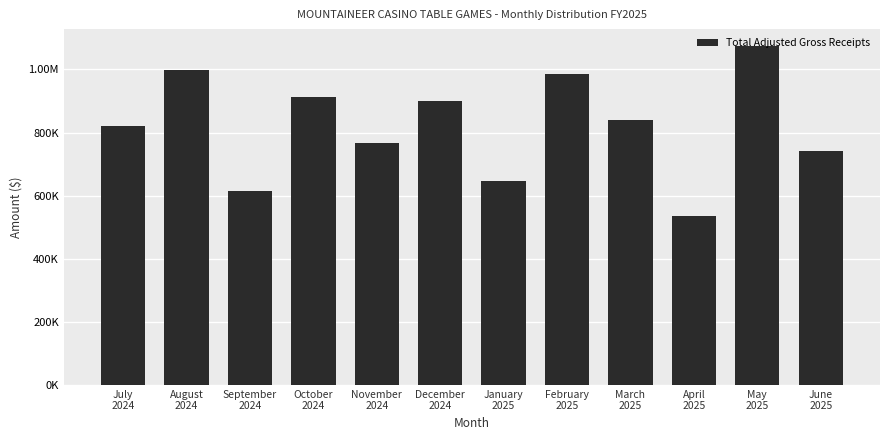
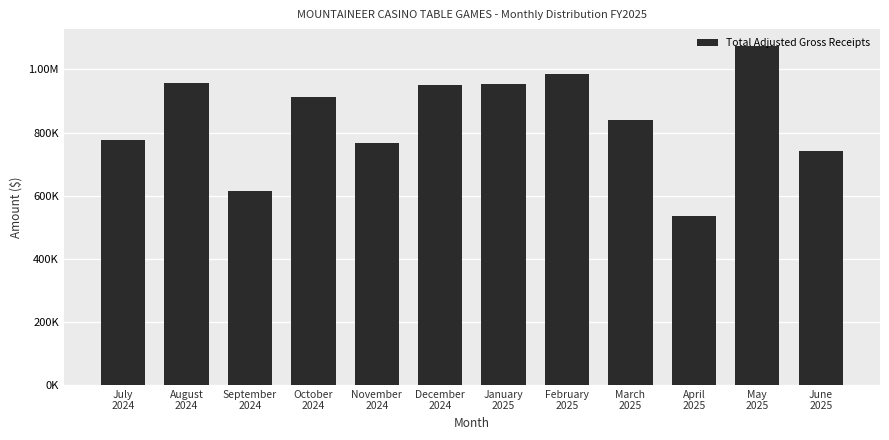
July 2024: 820000 -> 780000
August 2024: 1000000 -> 960000
December 2024: 900000 -> 950000
January 2025: 650000 -> 950000
